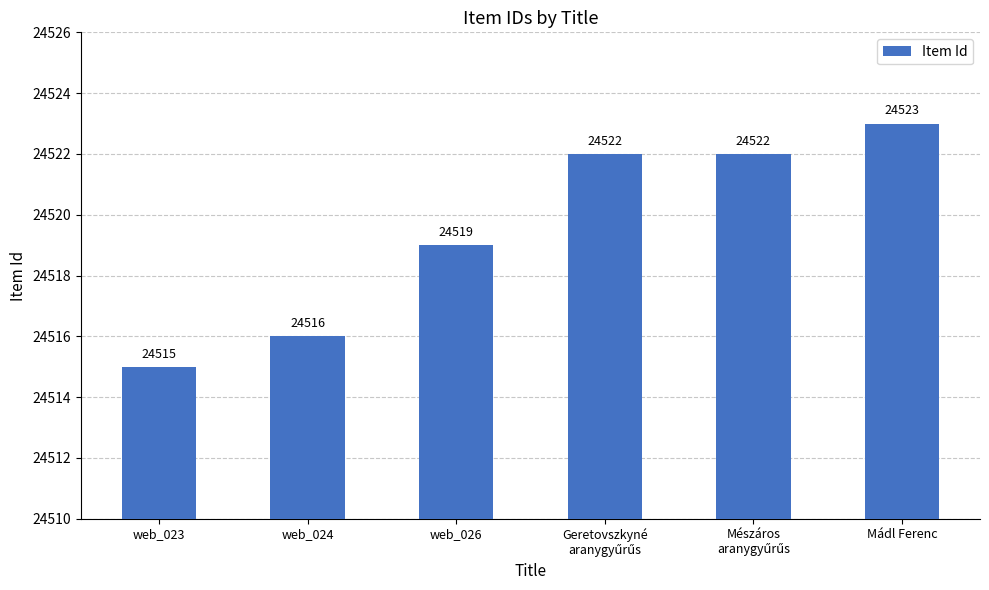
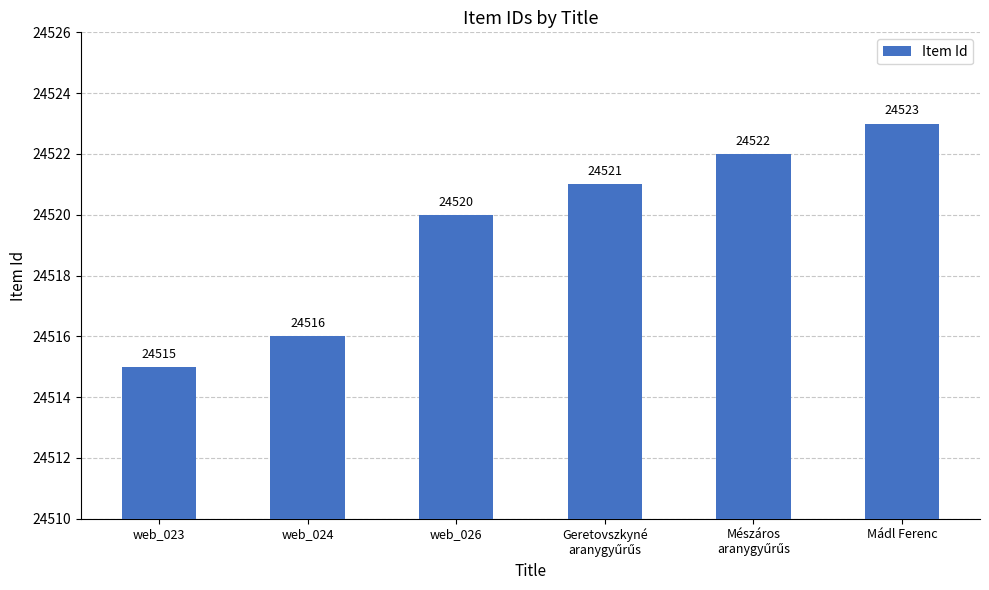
web_026: 24519 -> 24520
Geretovszkyné aranygyűrűs: 24522 -> 24521
